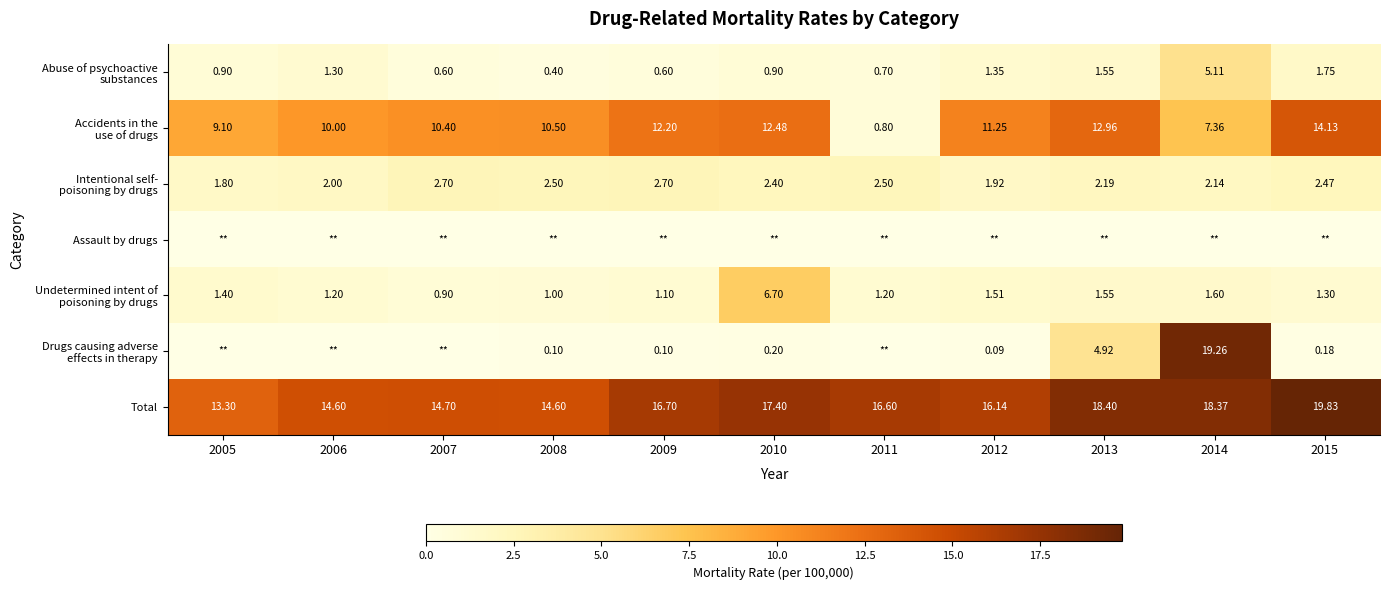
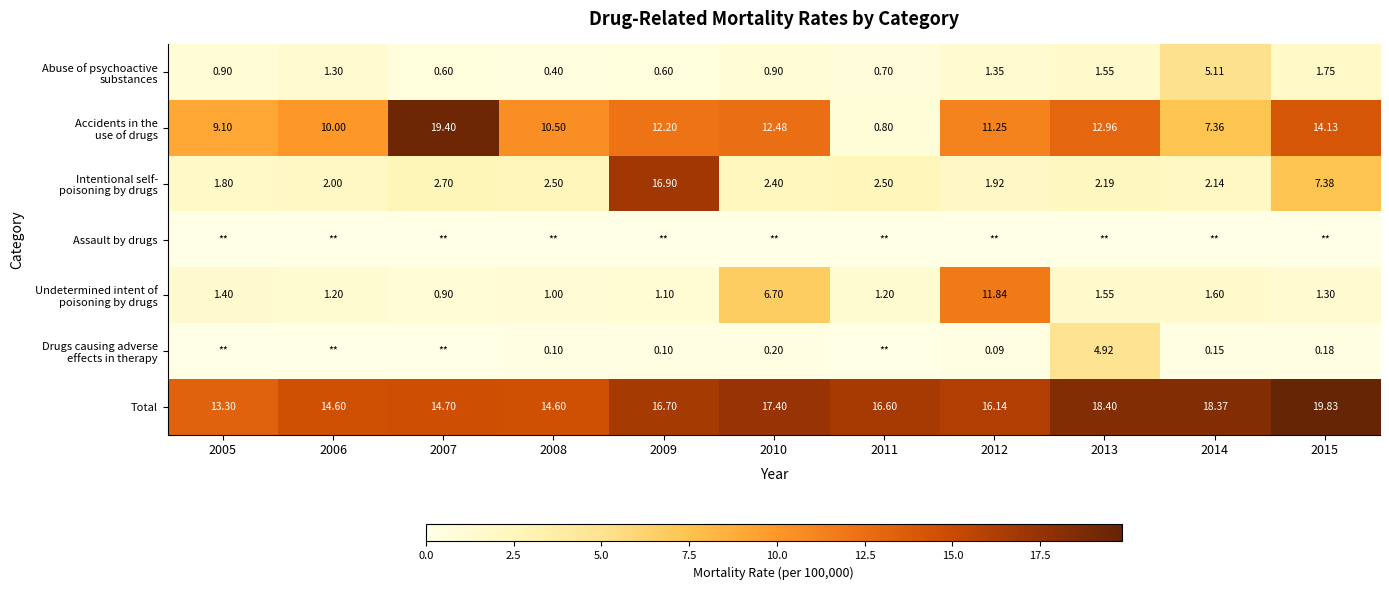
Accidents in the use of drugs, 2007: 10.40 -> 19.40
Intentional self- poisoning by drugs, 2009: 2.70 -> 16.90
Intentional self- poisoning by drugs, 2015: 2.47 -> 7.38
Undetermined intent of poisoning by drugs, 2012: 1.51 -> 11.84
Drugs causing adverse effects in therapy, 2014: 19.26 -> 0.15
